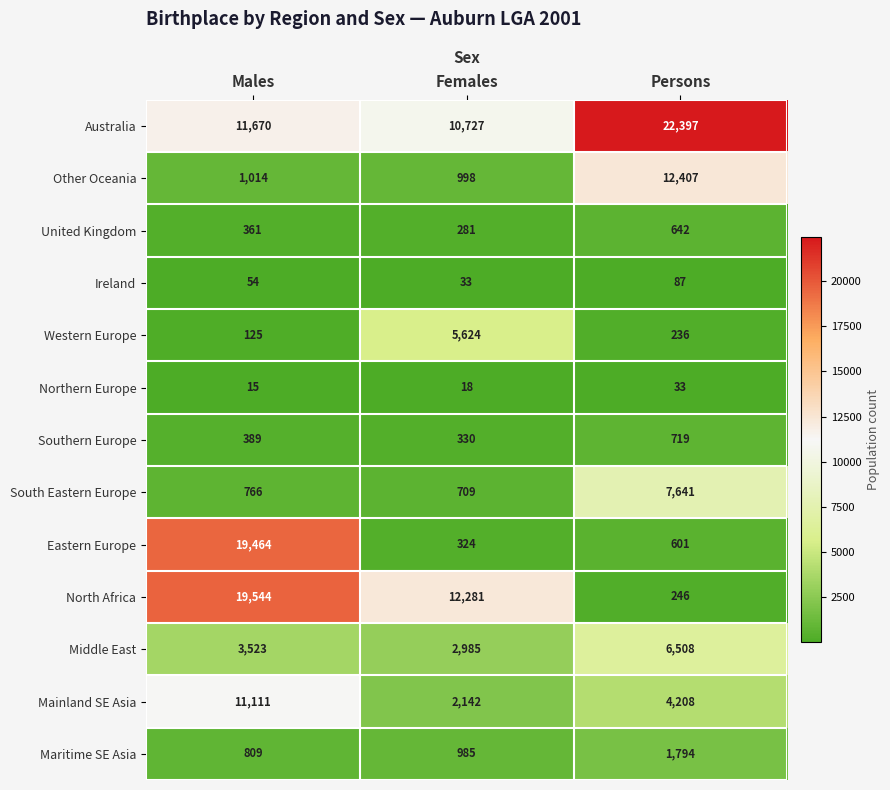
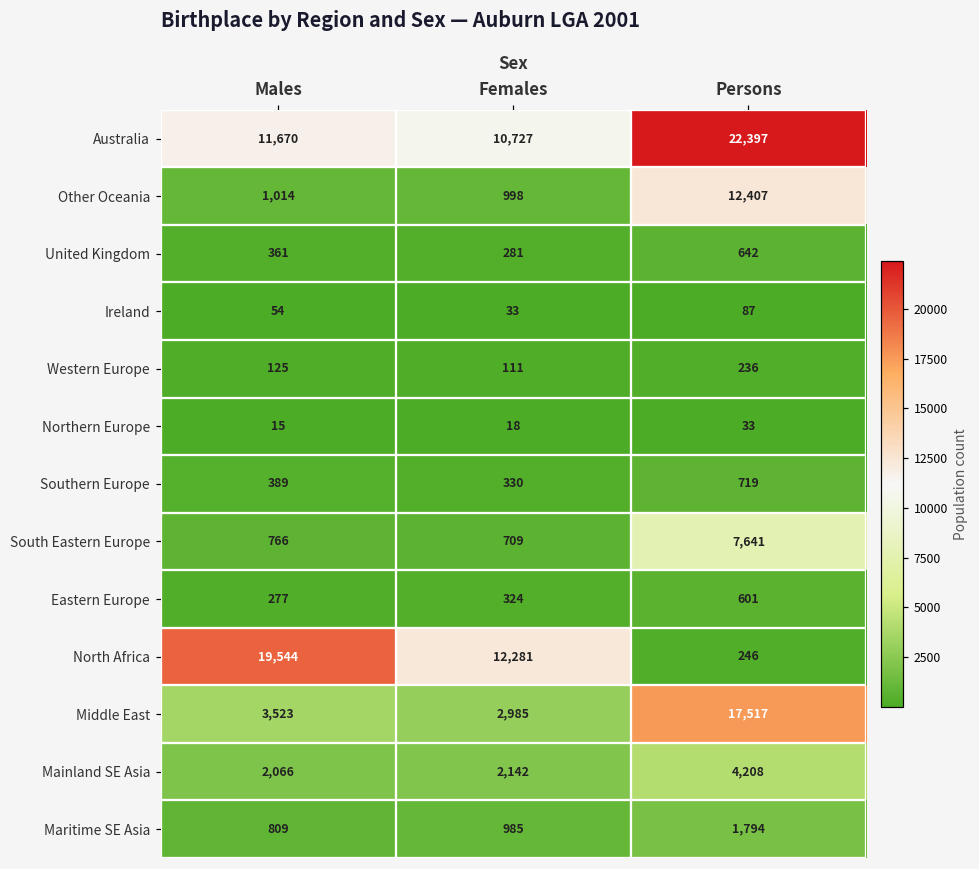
Western Europe, Females: 5,624 -> 111
Eastern Europe, Males: 19,464 -> 277
Middle East, Persons: 6,508 -> 17,517
Mainland SE Asia, Males: 11,111 -> 2,066
